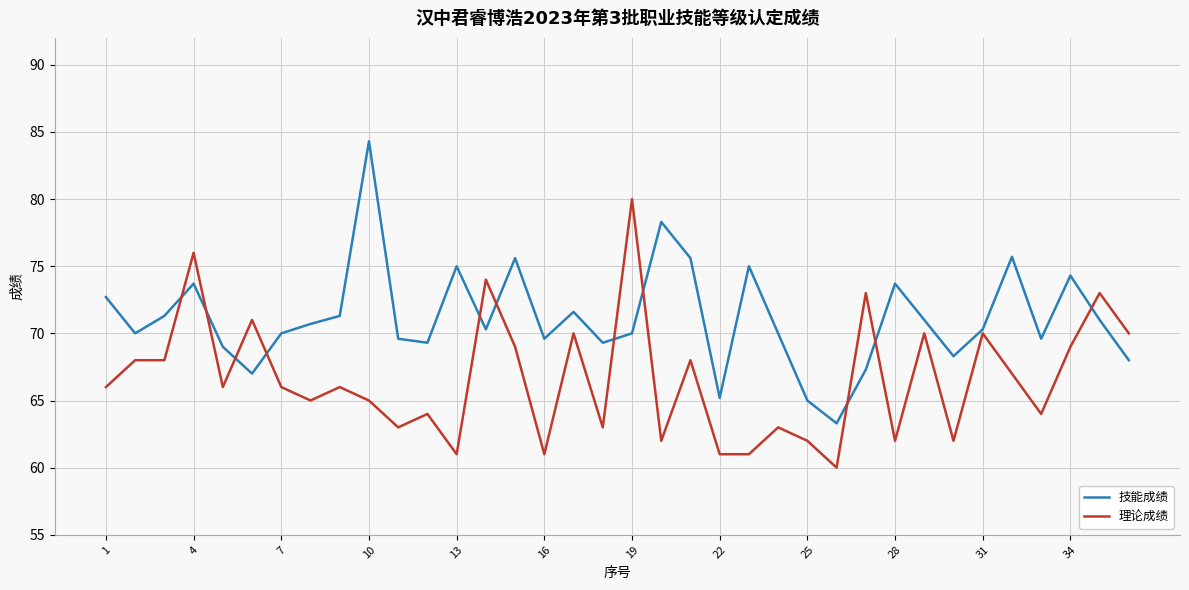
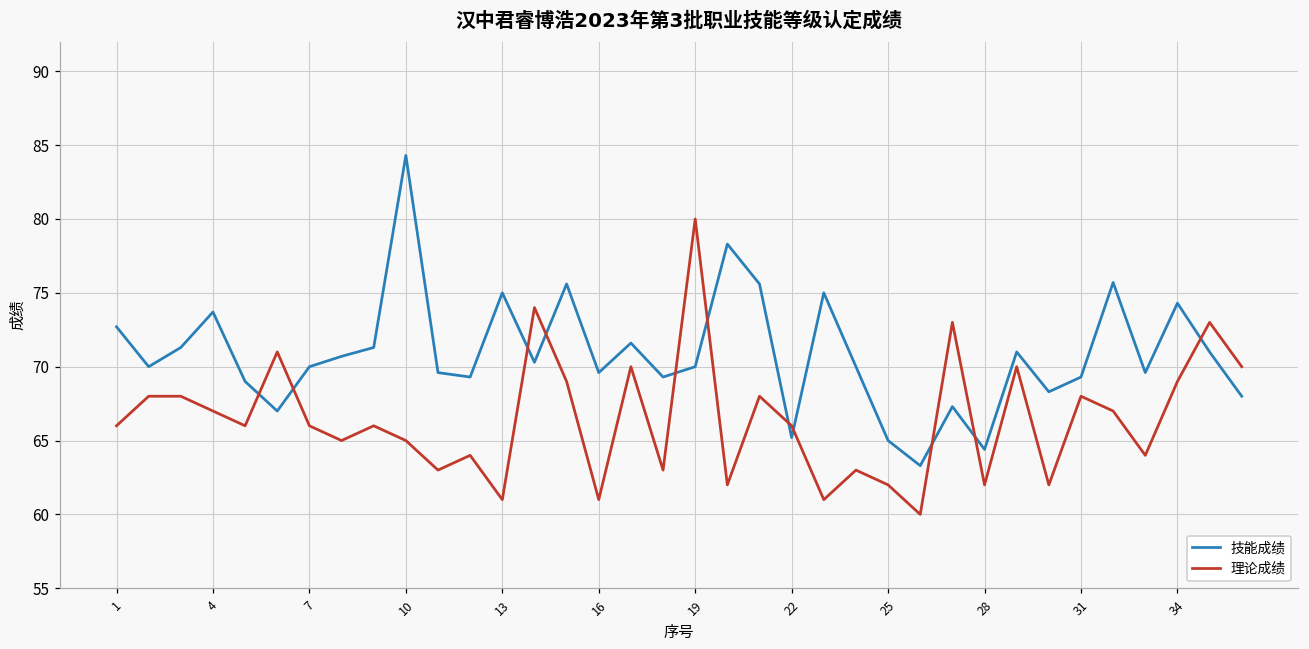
理论成绩, 4: 76 -> 67
理论成绩, 22: 61 -> 66
技能成绩, 28: 73.7 -> 64.4
技能成绩, 31: 70.3 -> 69.3
理论成绩, 31: 70 -> 68
